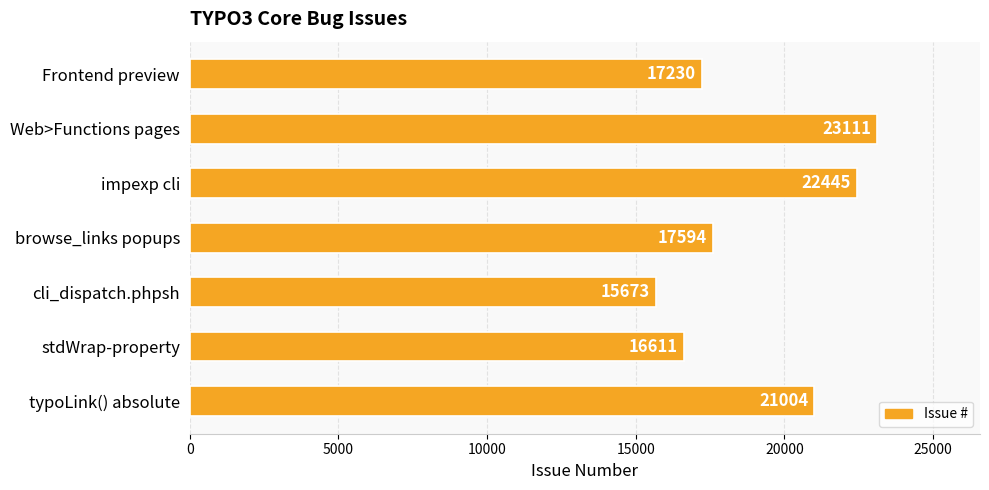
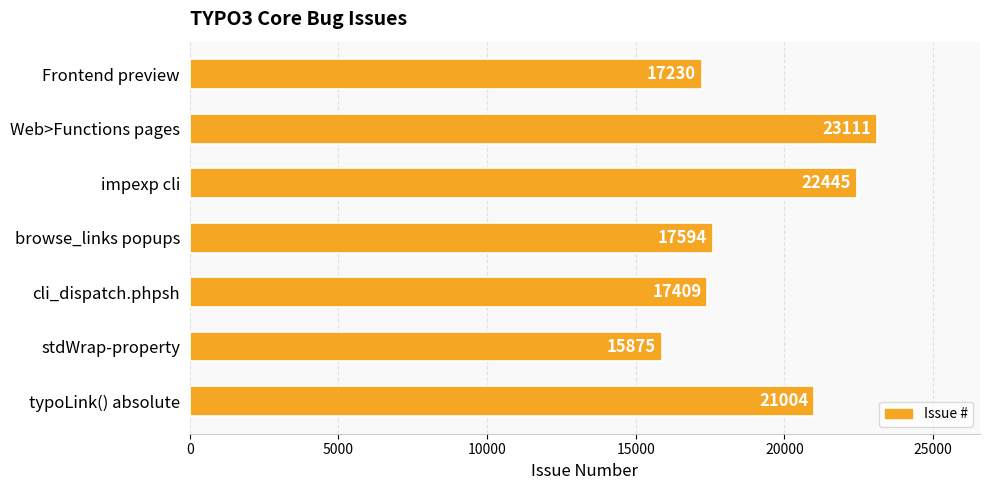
cli_dispatch.phpsh: 15673 -> 17409
stdWrap-property: 16611 -> 15875
